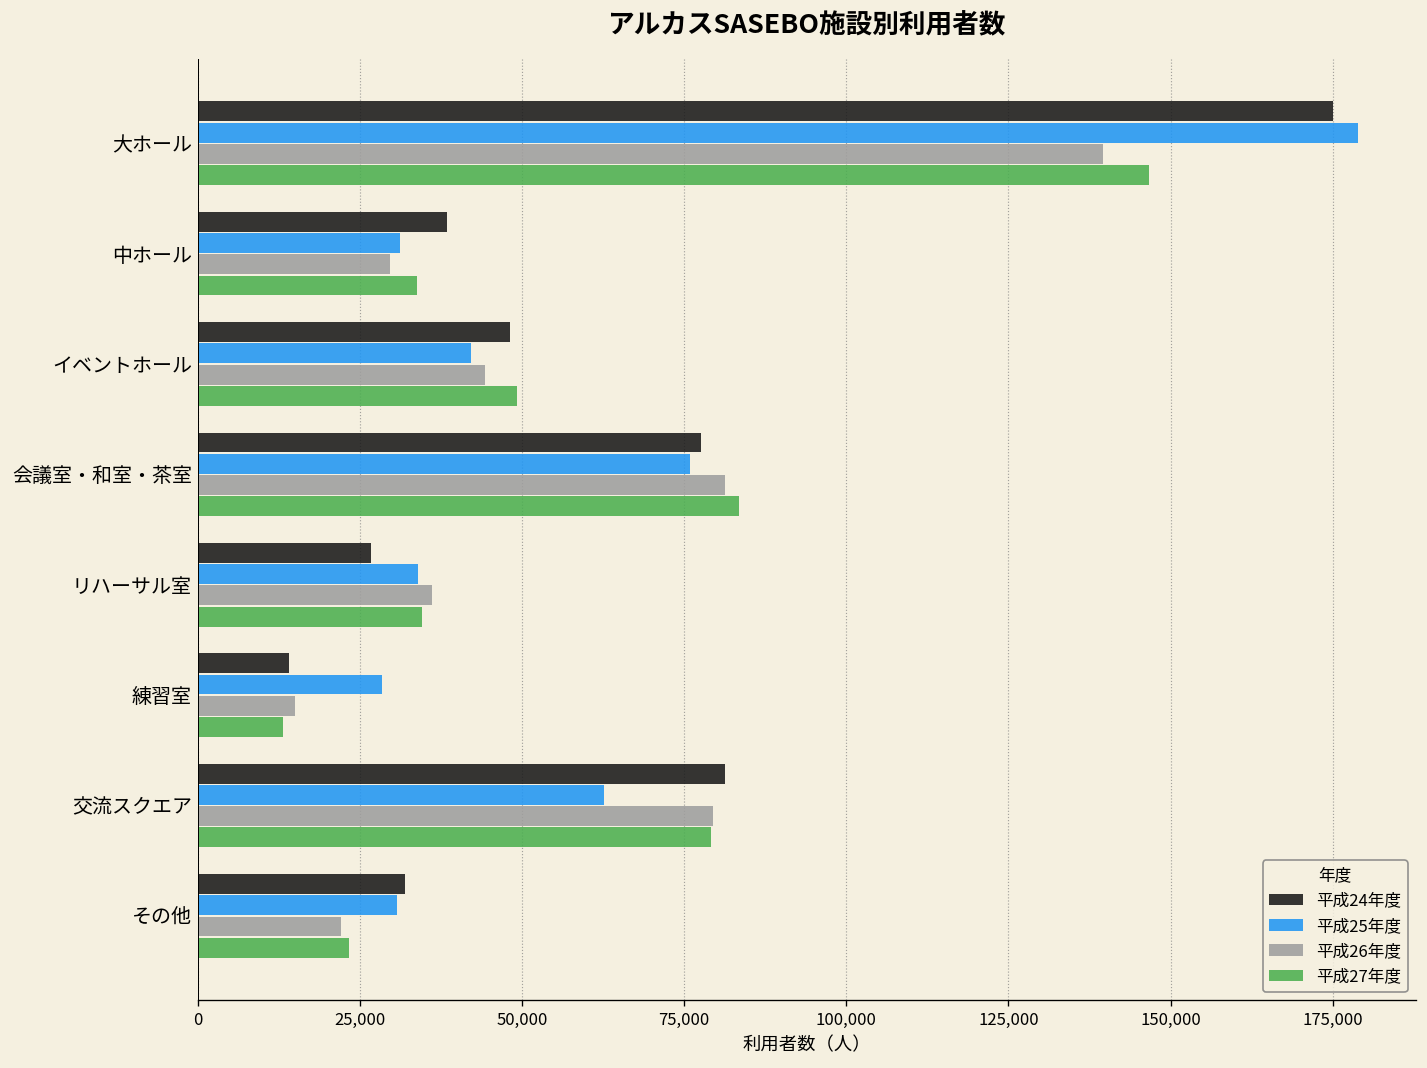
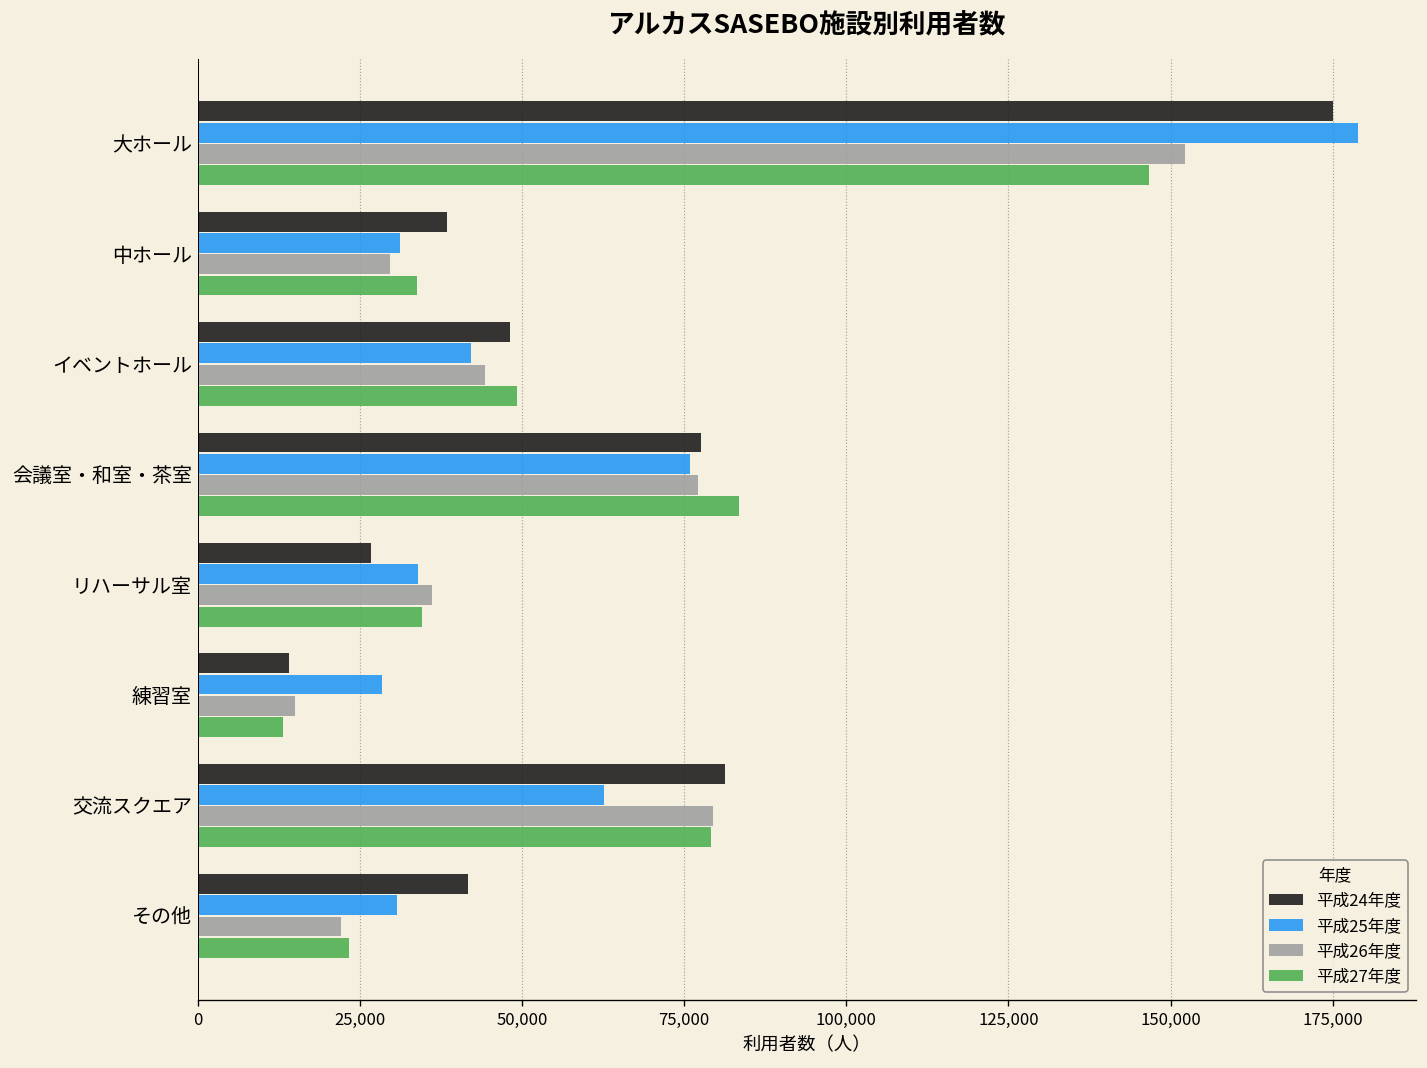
平成26年度, 大ホール: 140,000 -> 152,000
平成26年度, 会議室・和室・茶室: 81,000 -> 77,000
平成24年度, その他: 32,000 -> 42,000
